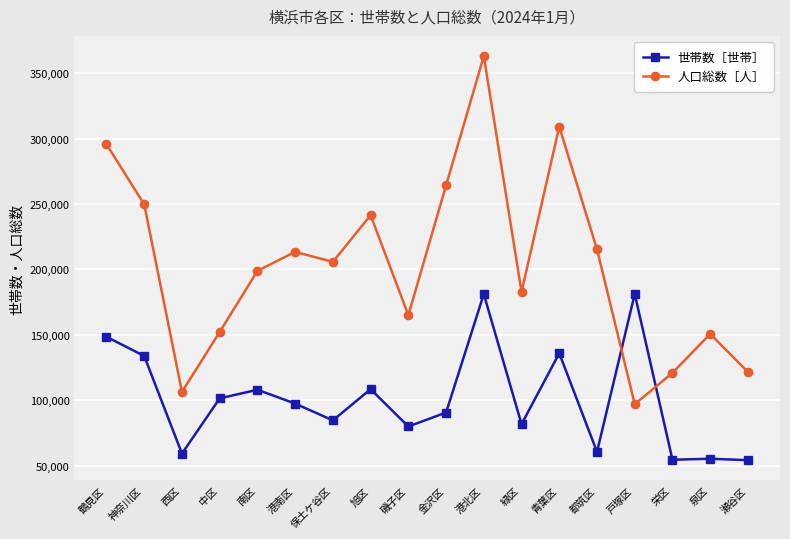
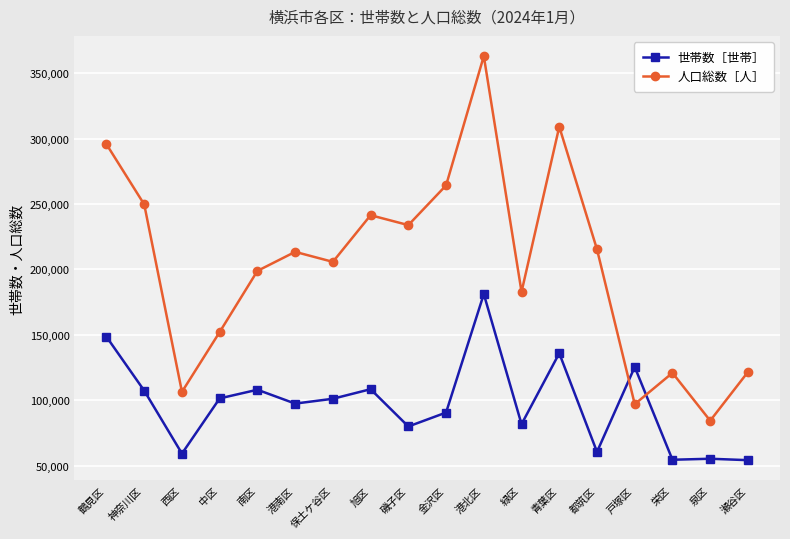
世帯数［世帯］, 神奈川区: 134,000 -> 107,000
世帯数［世帯］, 保土ケ谷区: 85,000 -> 101,000
人口総数［人］, 磯子区: 165,000 -> 234,000
世帯数［世帯］, 戸塚区: 181,000 -> 125,000
人口総数［人］, 泉区: 151,000 -> 84,000
